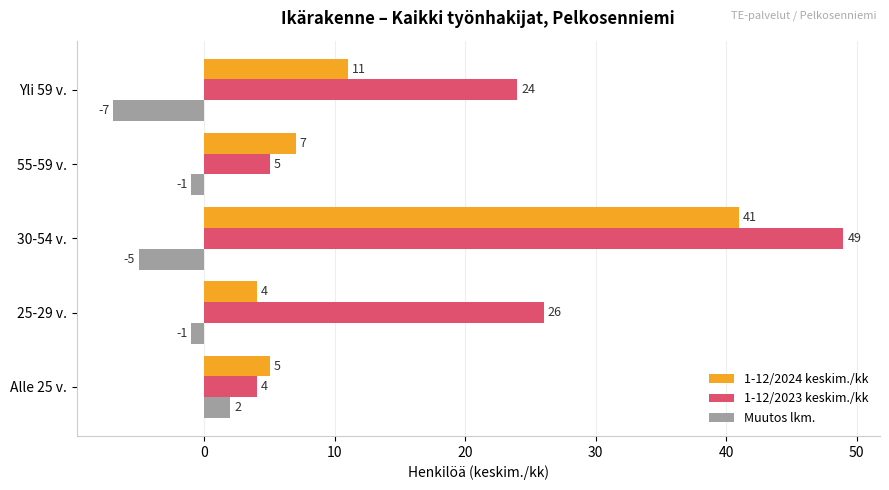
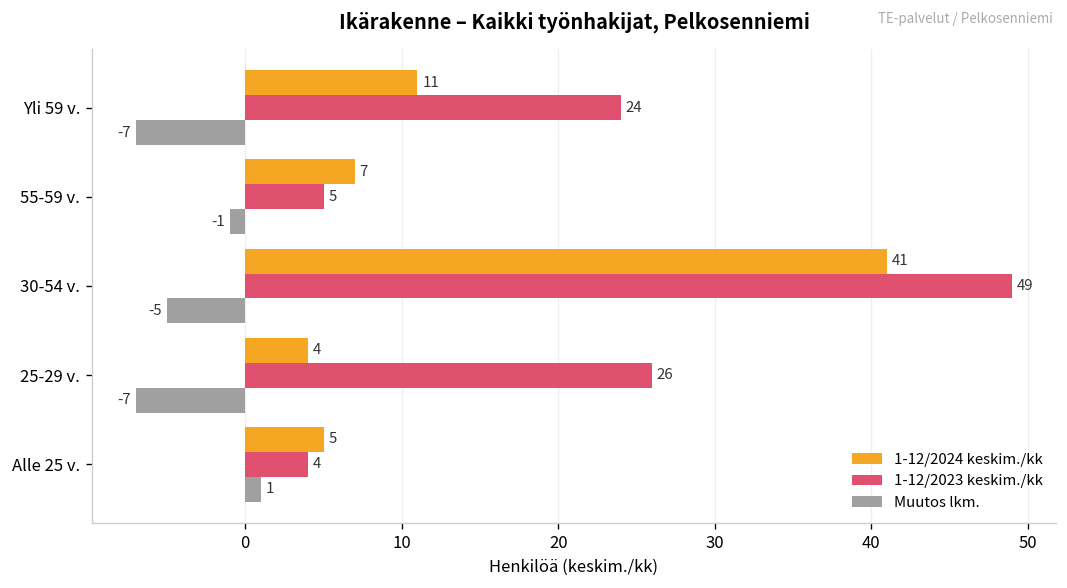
Muutos lkm., 25-29 v.: -1 -> -7
Muutos lkm., Alle 25 v.: 2 -> 1
